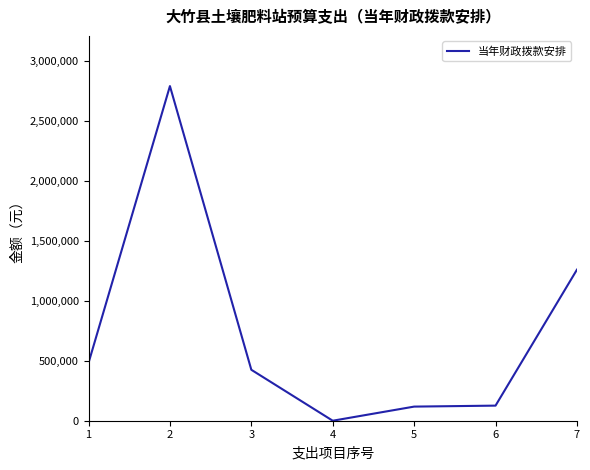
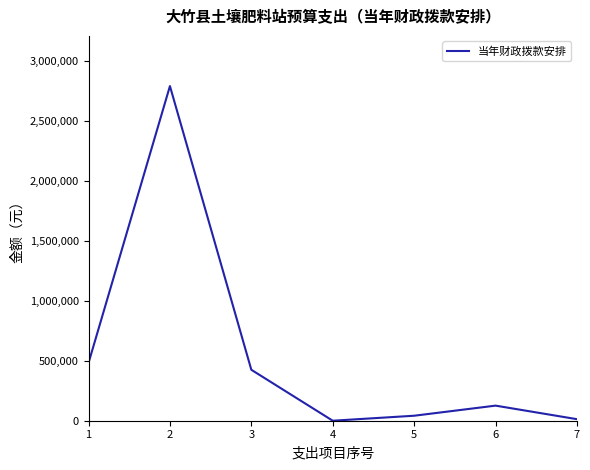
5: 120,000 -> 40,000
7: 1,260,000 -> 10,000
